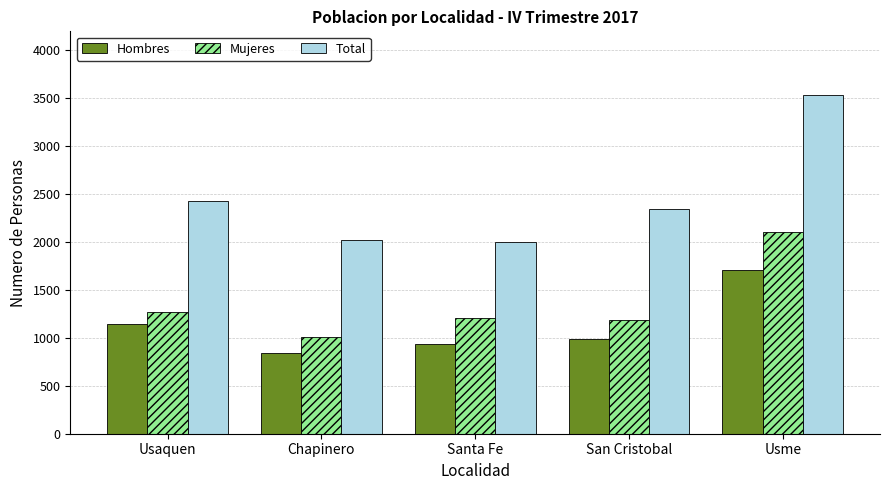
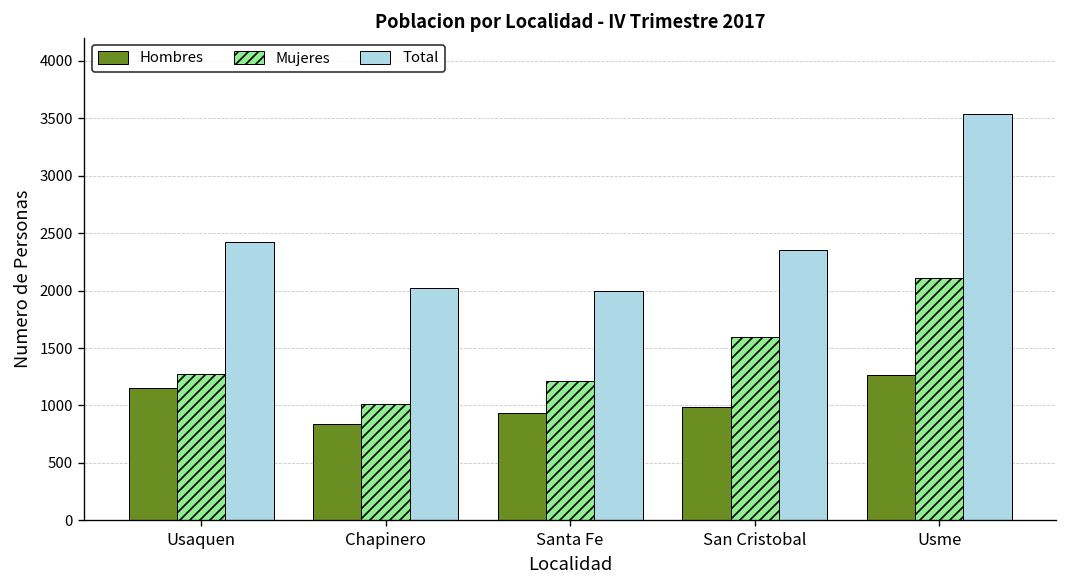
Mujeres, San Cristobal: 1200 -> 1600
Hombres, Usme: 1700 -> 1300
